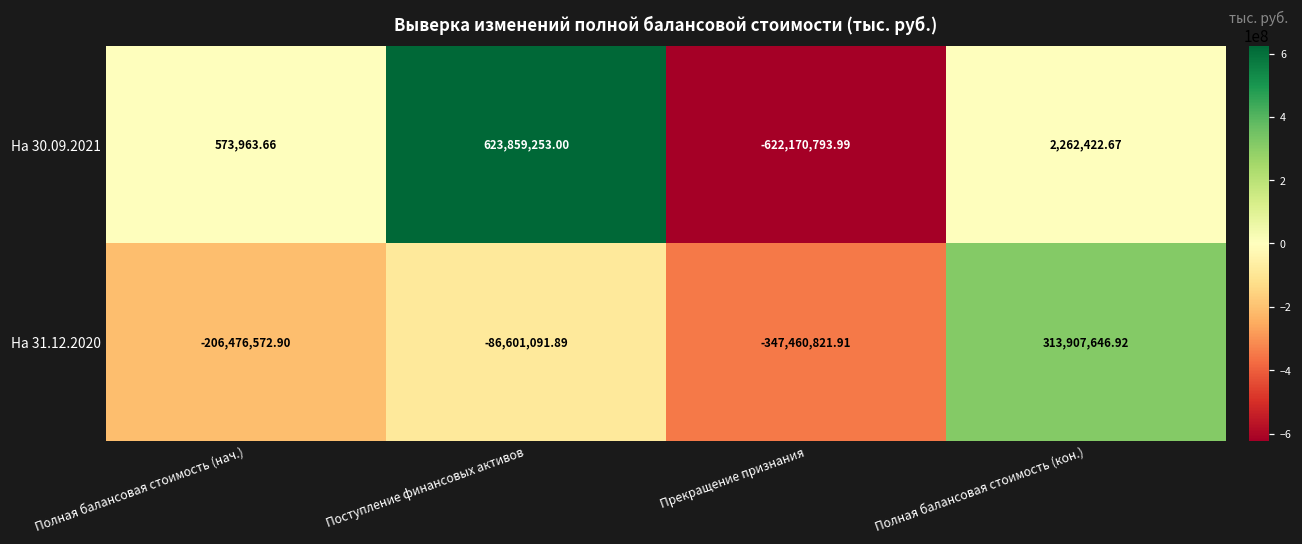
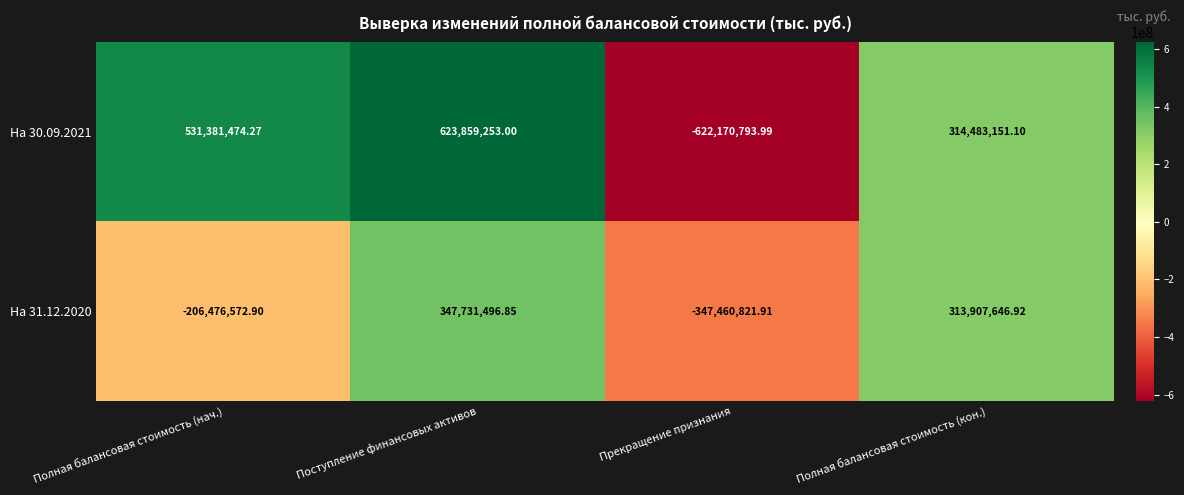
На 30.09.2021, Полная балансовая стоимость (нач.): 573,963.66 -> 531,381,474.27
На 30.09.2021, Полная балансовая стоимость (кон.): 2,262,422.67 -> 314,483,151.10
На 31.12.2020, Поступление финансовых активов: -86,601,091.89 -> 347,731,496.85
